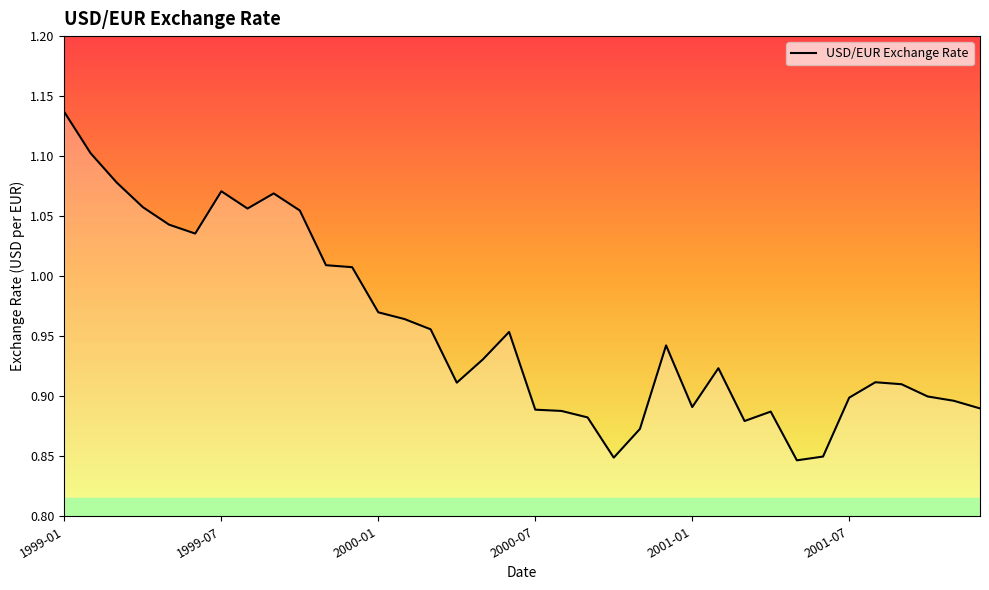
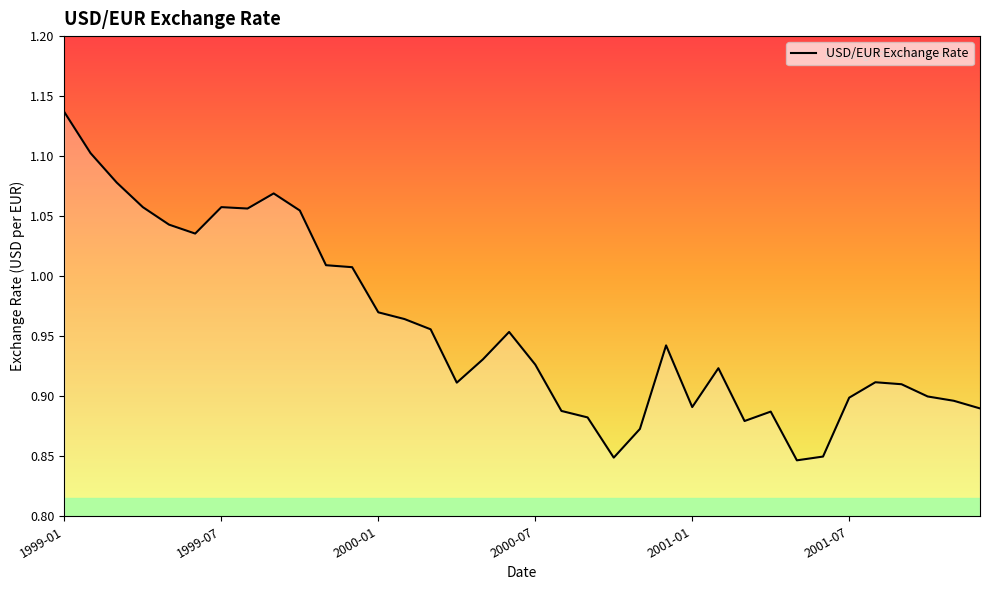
1999-07: 1.071 -> 1.058
2000-07: 0.889 -> 0.926
